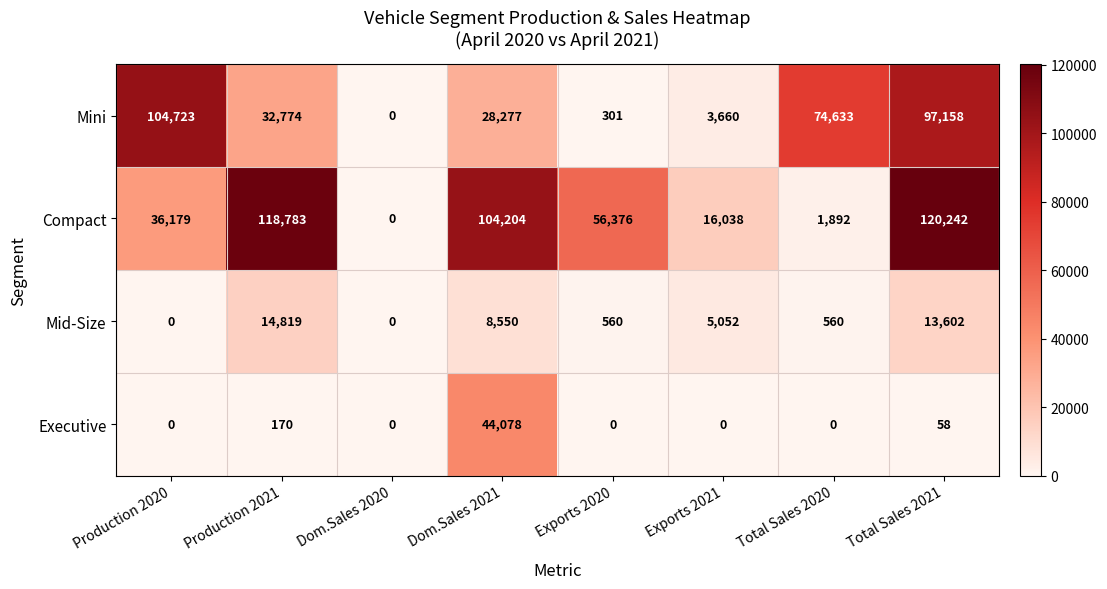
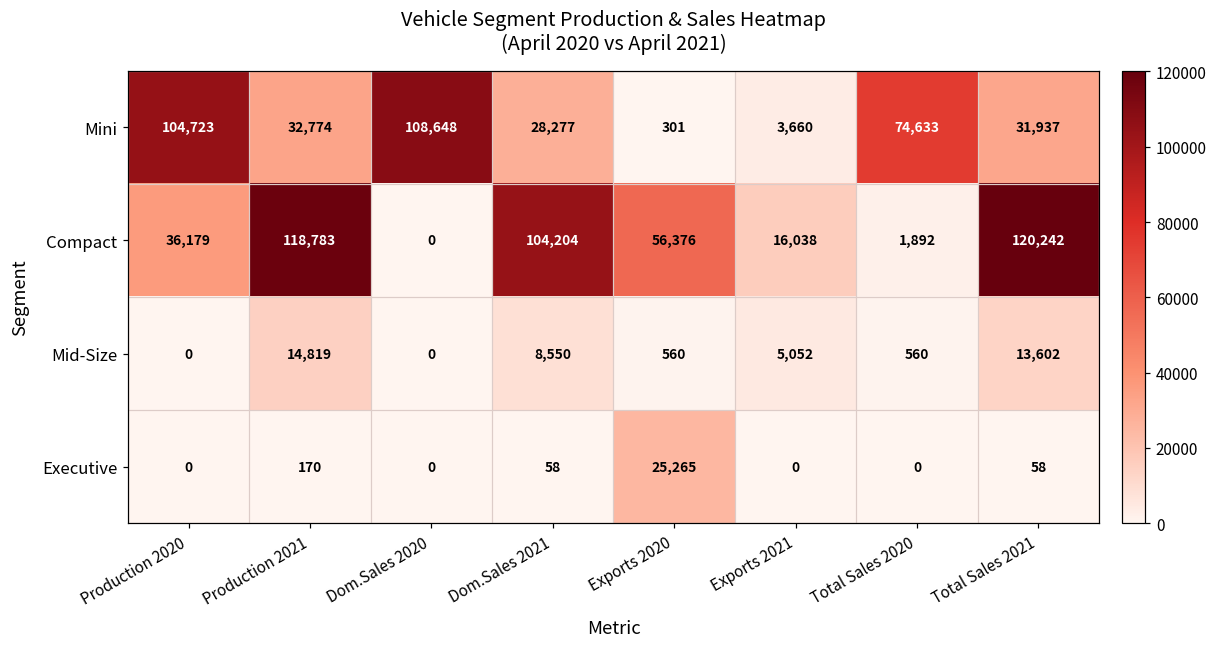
Mini, Dom.Sales 2020: 0 -> 108,648
Mini, Total Sales 2021: 97,158 -> 31,937
Executive, Dom.Sales 2021: 44,078 -> 58
Executive, Exports 2020: 0 -> 25,265
